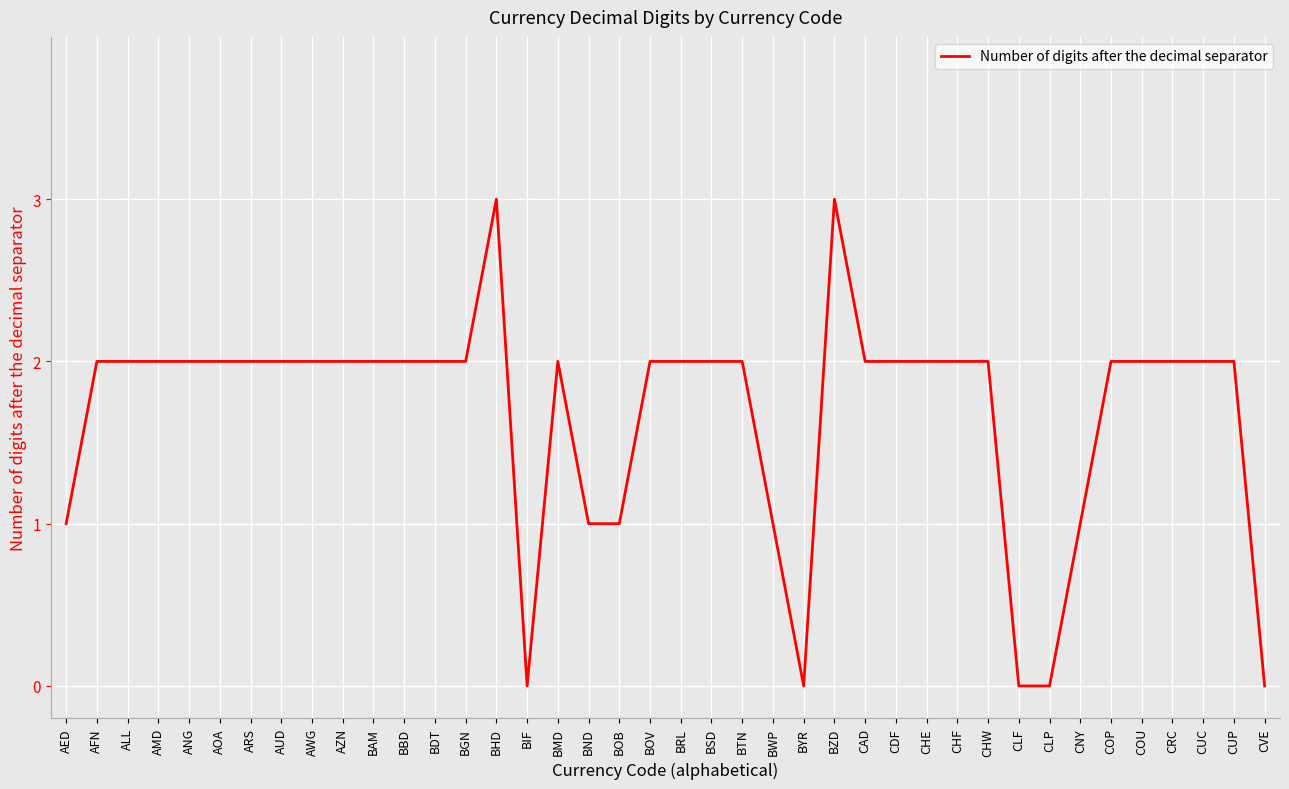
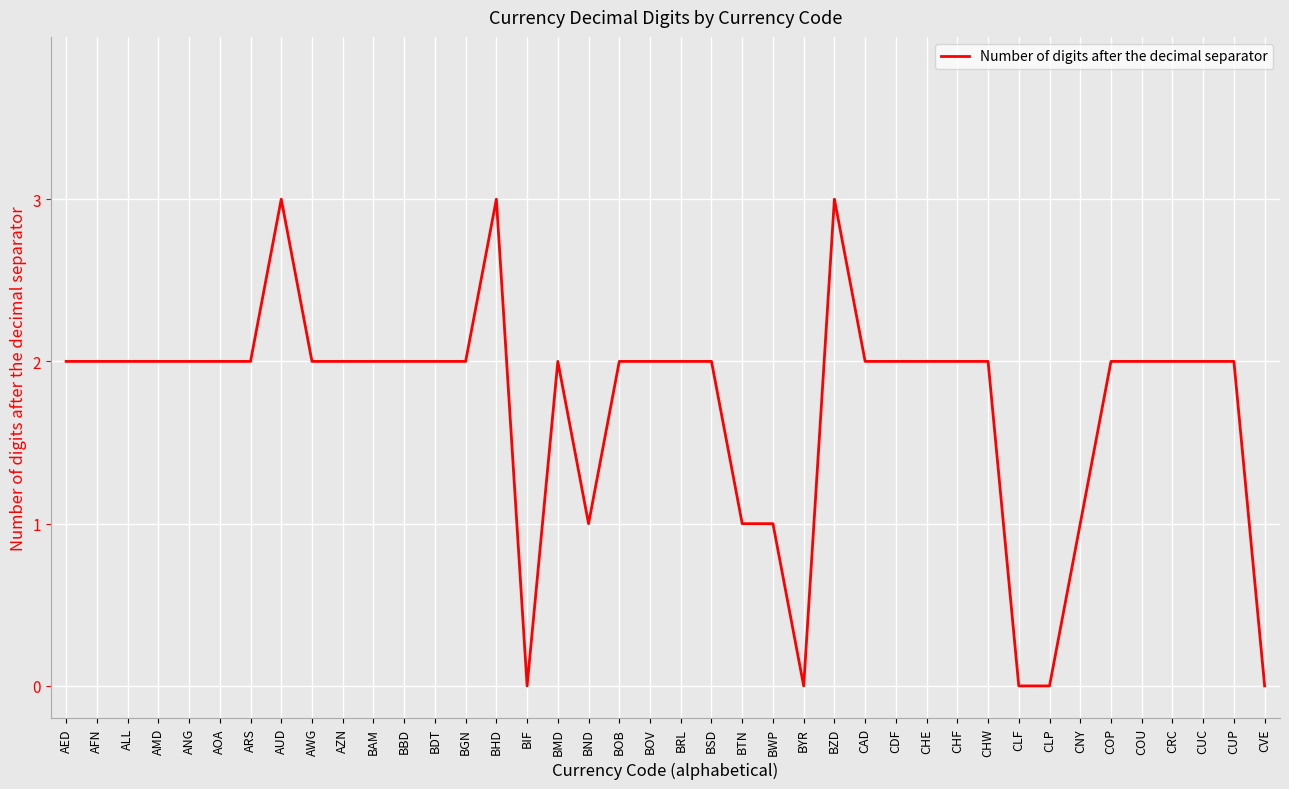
AED: 1 -> 2
AUD: 2 -> 3
BOB: 1 -> 2
BTN: 2 -> 1
